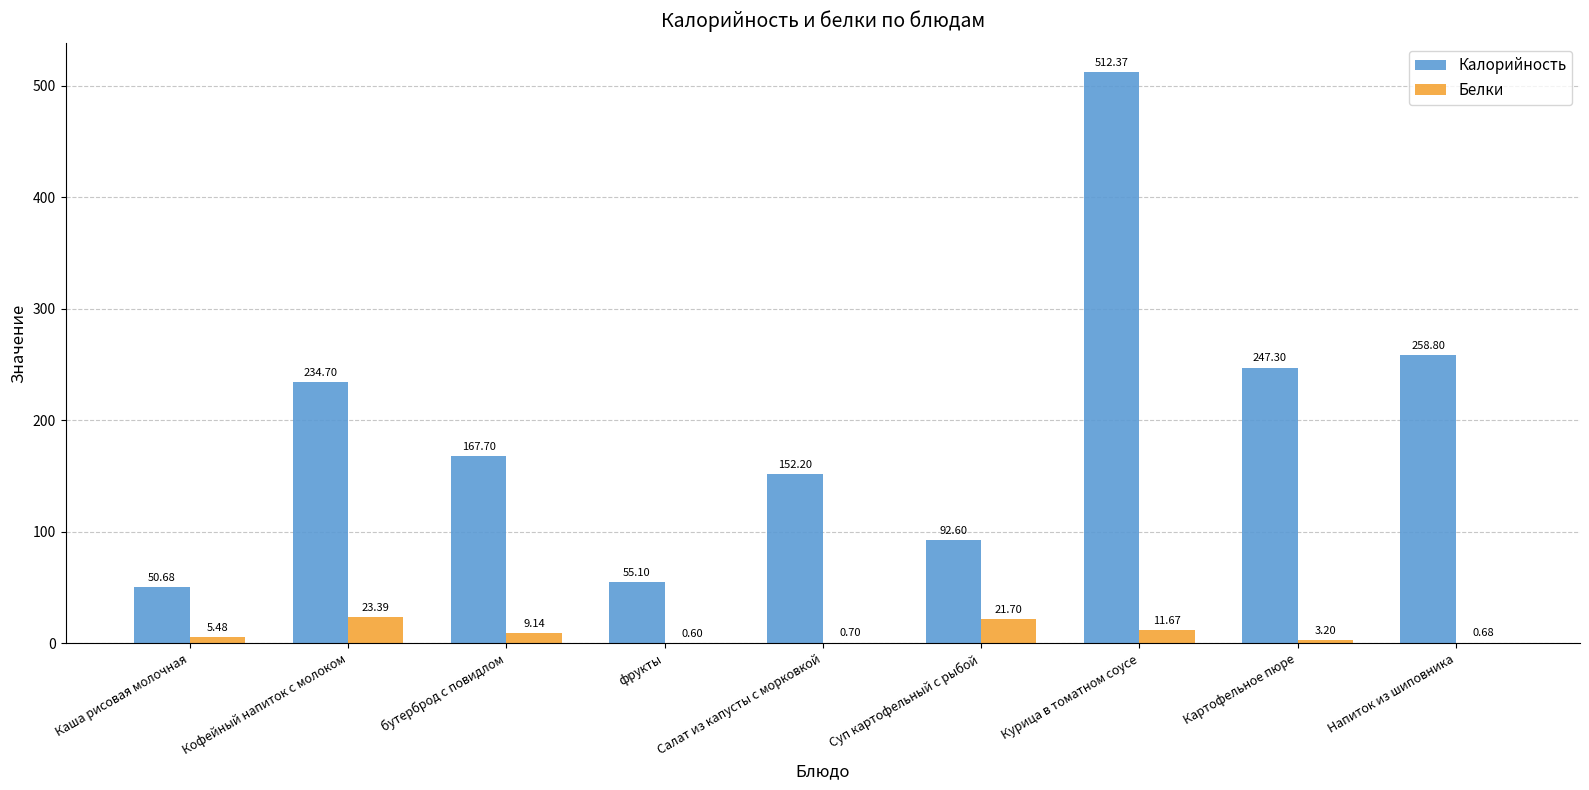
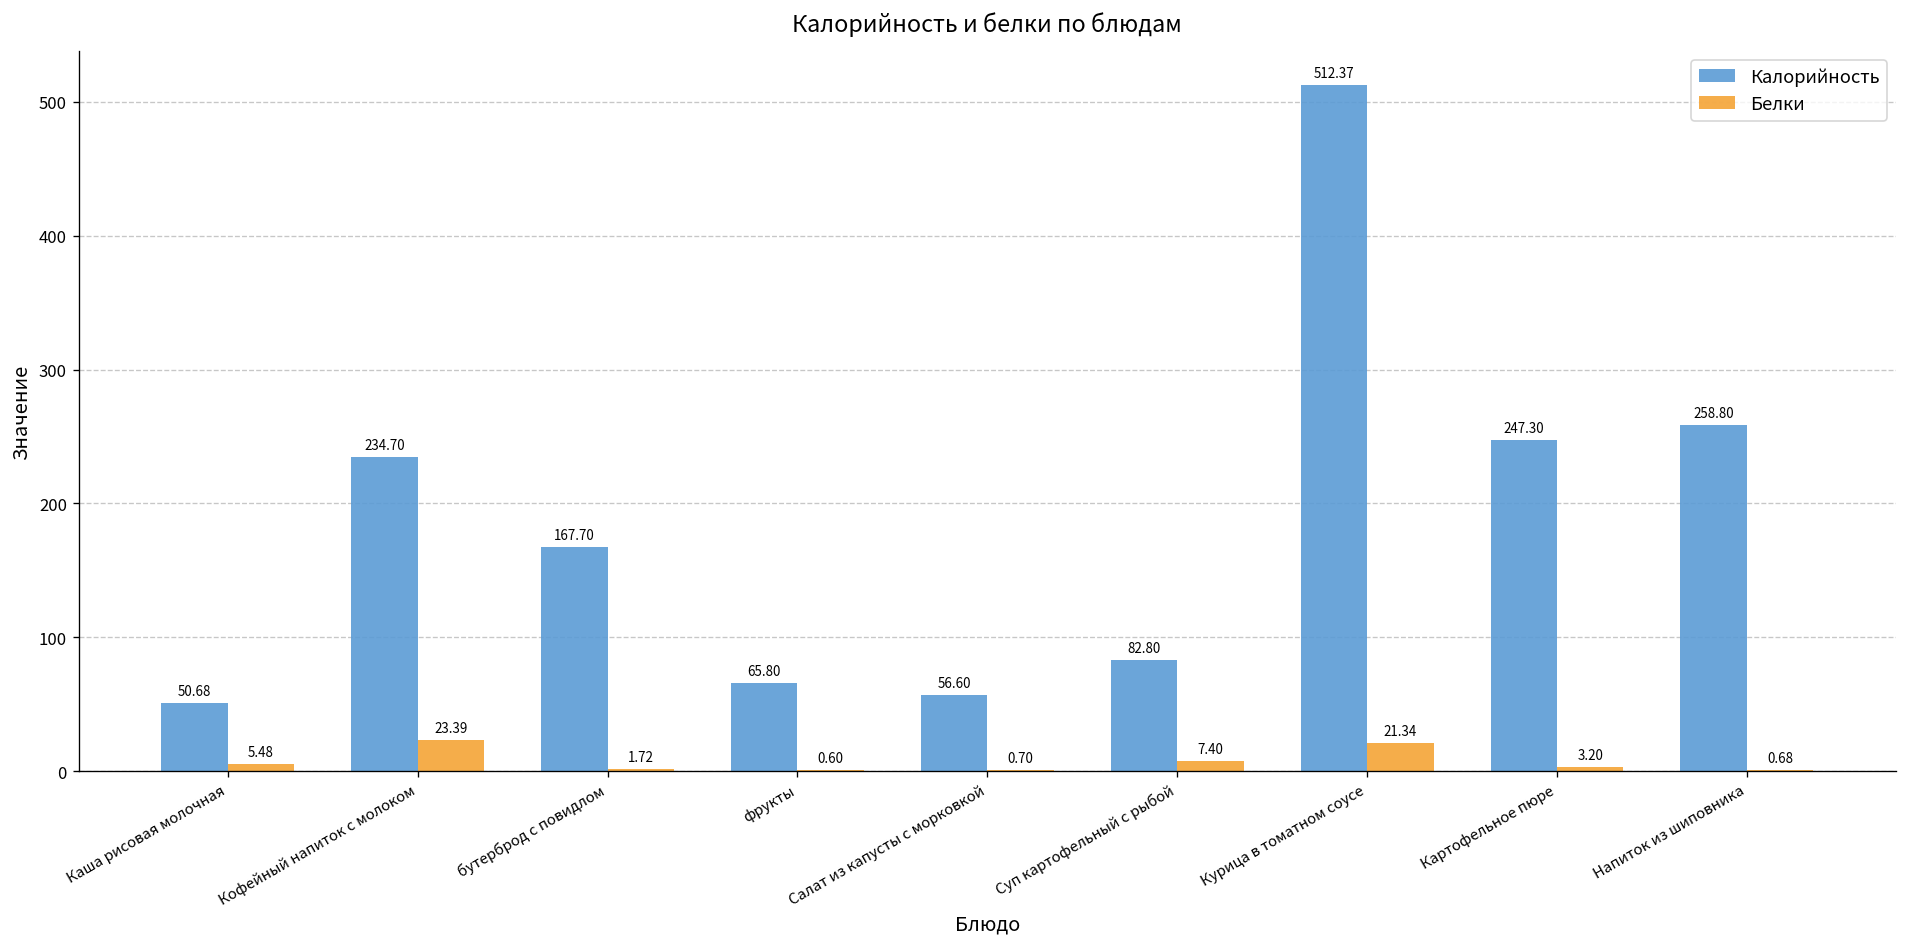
Белки, бутерброд с повидлом: 9.14 -> 1.72
Калорийность, фрукты: 55.10 -> 65.80
Калорийность, Салат из капусты с морковкой: 152.20 -> 56.60
Калорийность, Суп картофельный с рыбой: 92.60 -> 82.80
Белки, Суп картофельный с рыбой: 21.70 -> 7.40
Белки, Курица в томатном соусе: 11.67 -> 21.34
